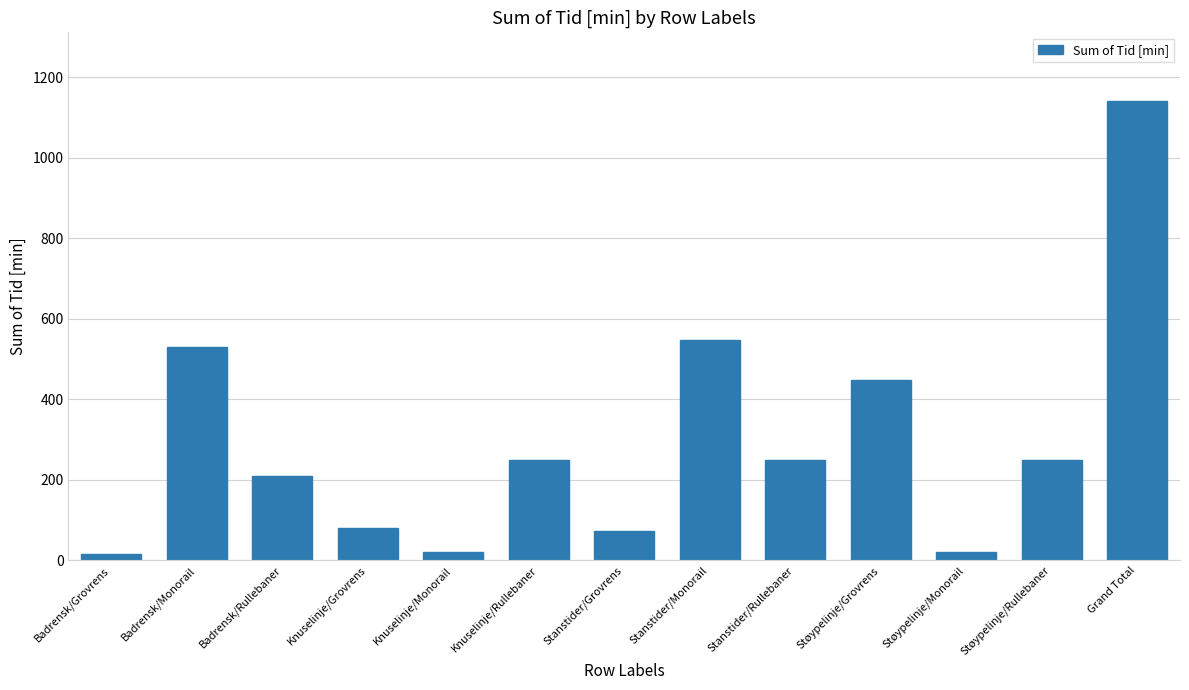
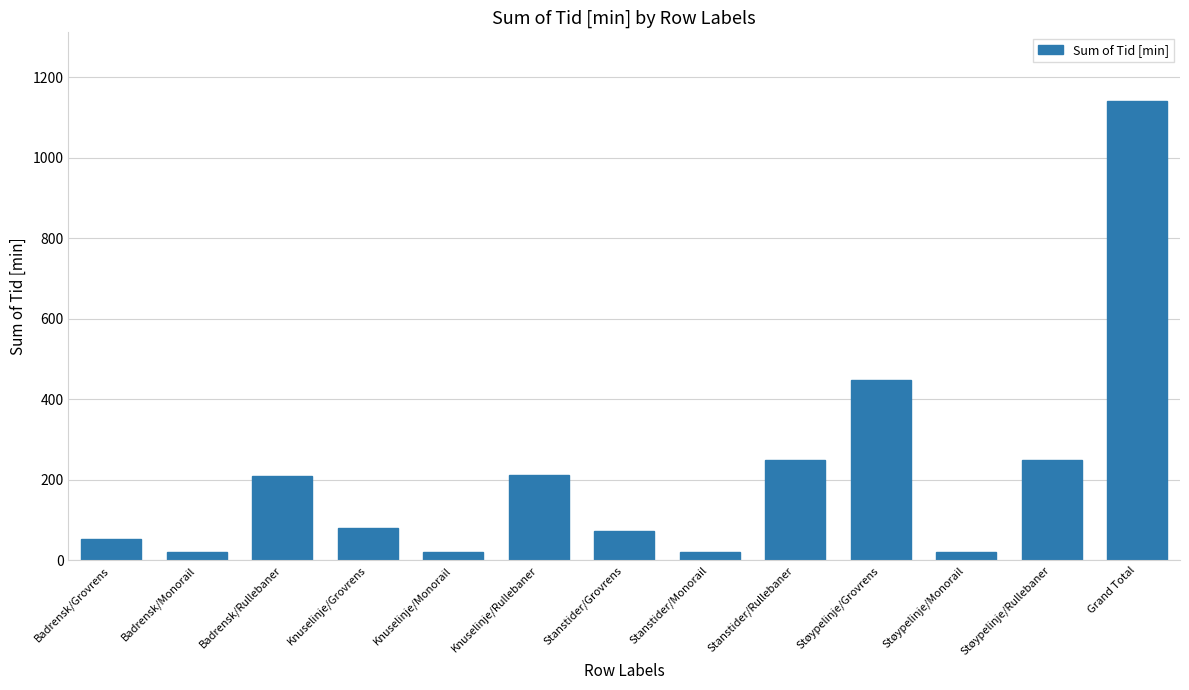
Badrensk/Grovrens: 20 -> 50
Badrensk/Monorail: 530 -> 20
Knuselinje/Rullebaner: 250 -> 210
Stanstider/Monorail: 550 -> 20
